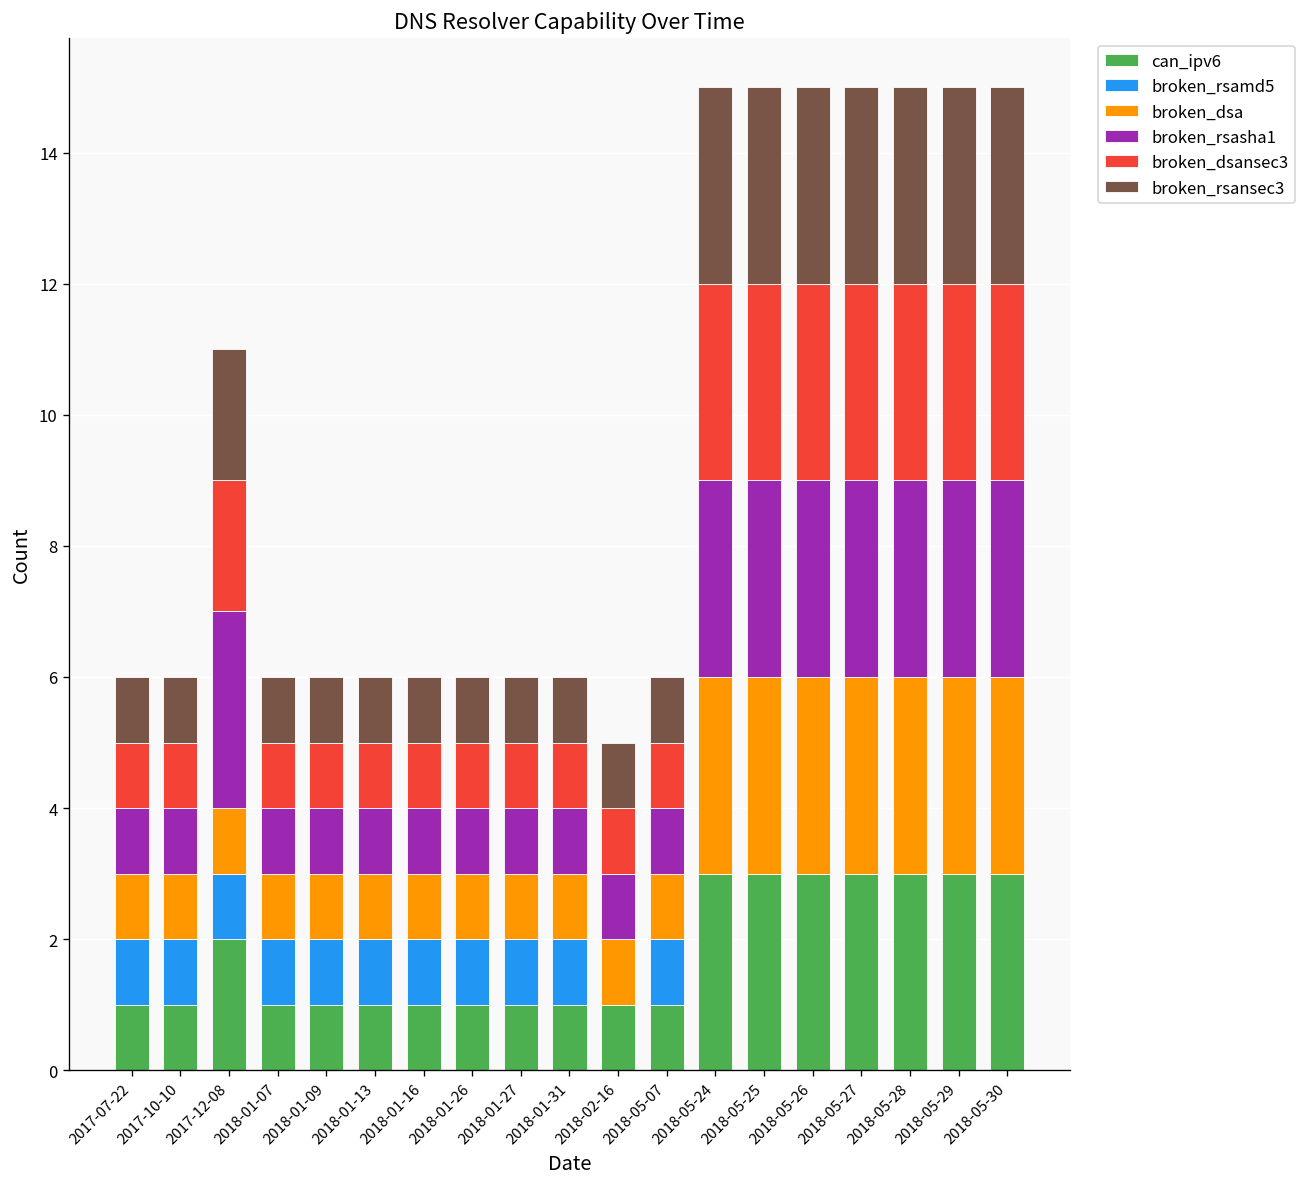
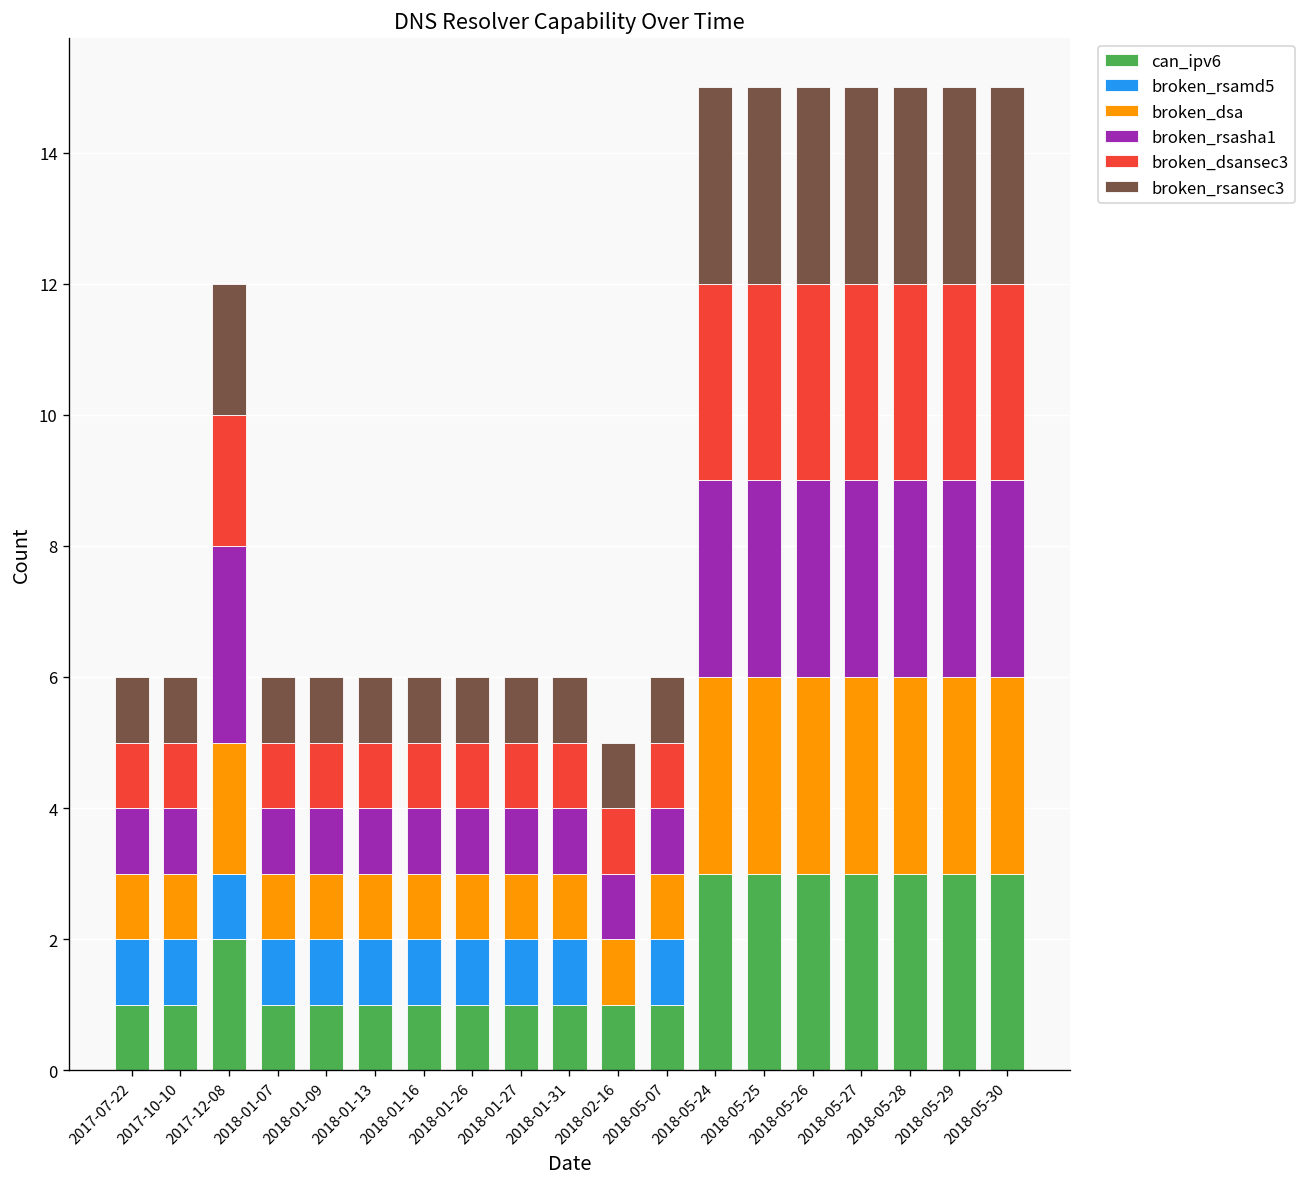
broken_dsa, 2017-12-08: 1 -> 2
